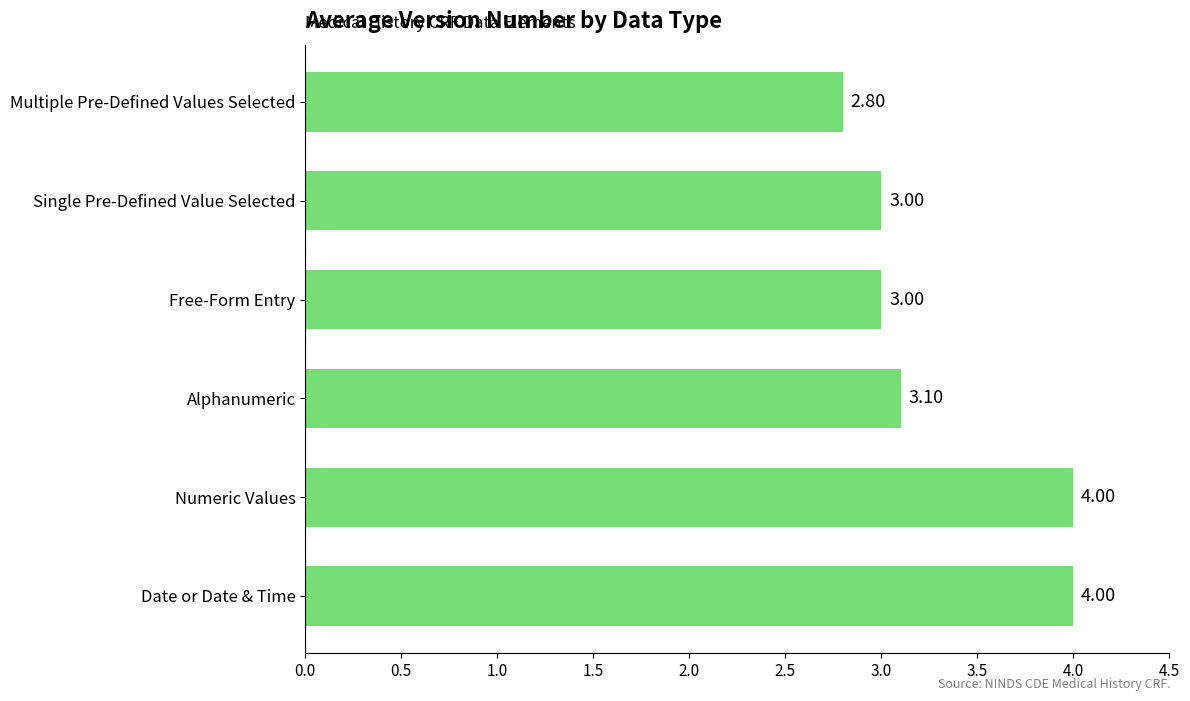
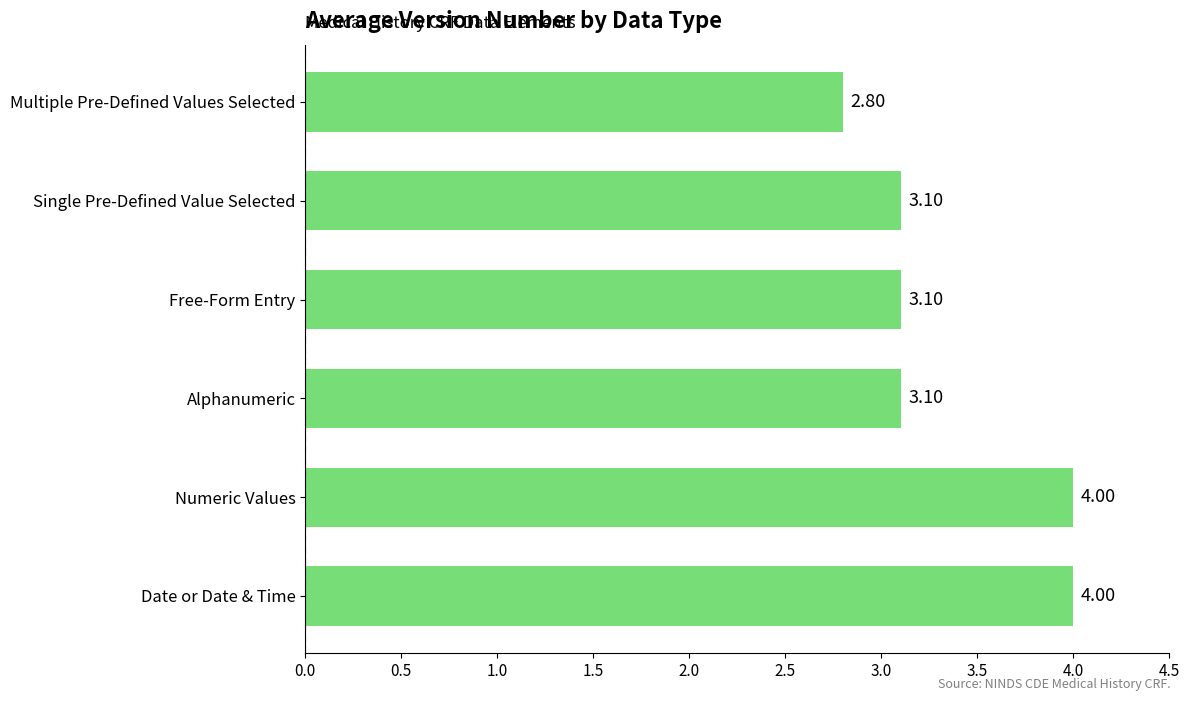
Single Pre-Defined Value Selected: 3.00 -> 3.10
Free-Form Entry: 3.00 -> 3.10
